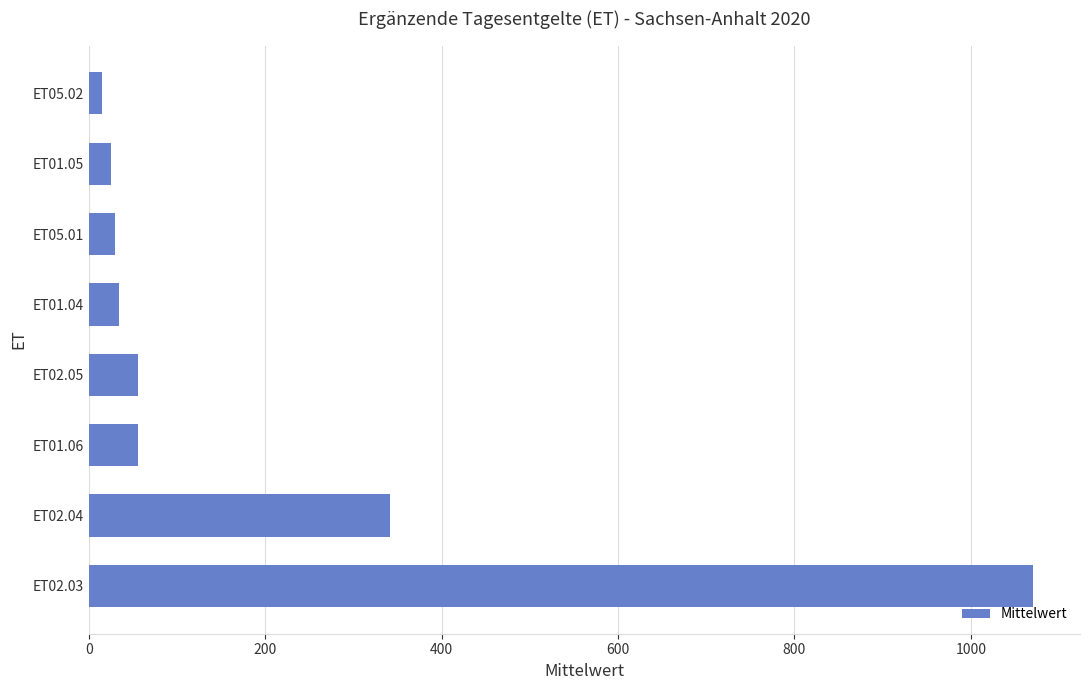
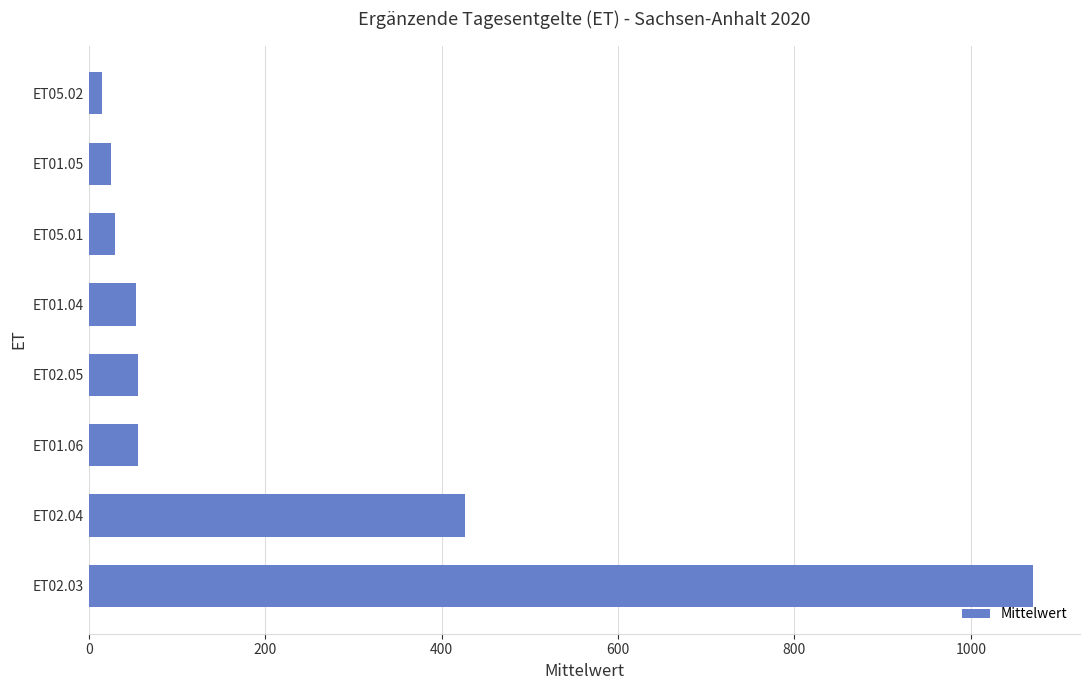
ET01.04: 30 -> 50
ET02.04: 340 -> 430
